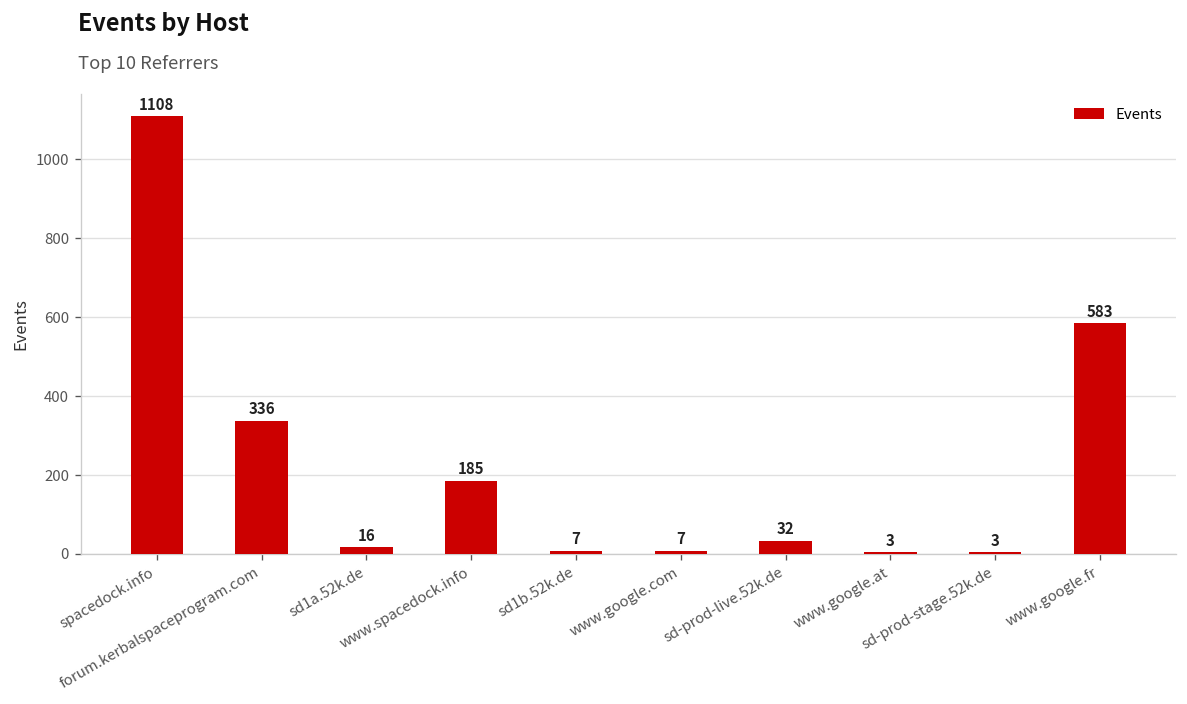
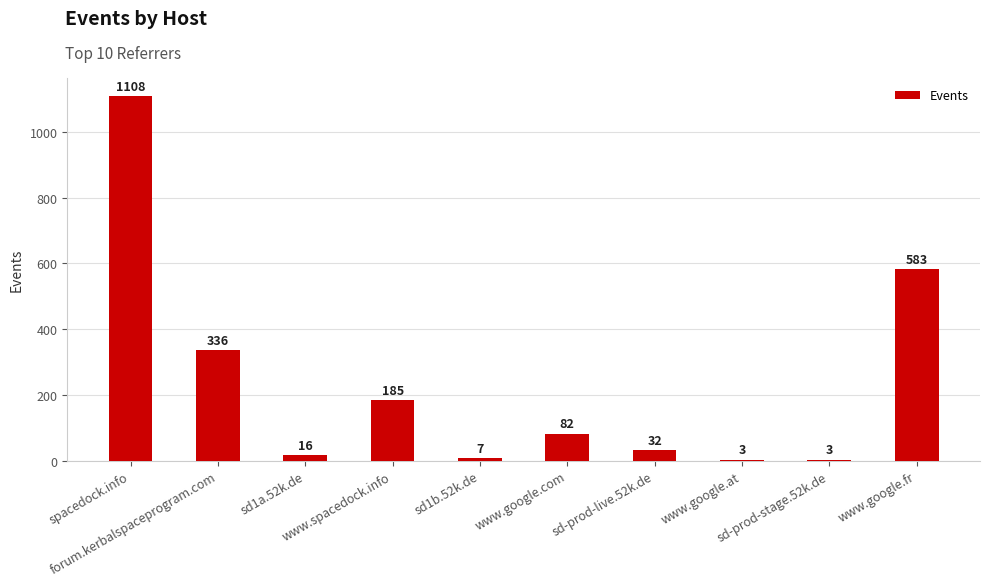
www.google.com: 7 -> 82
